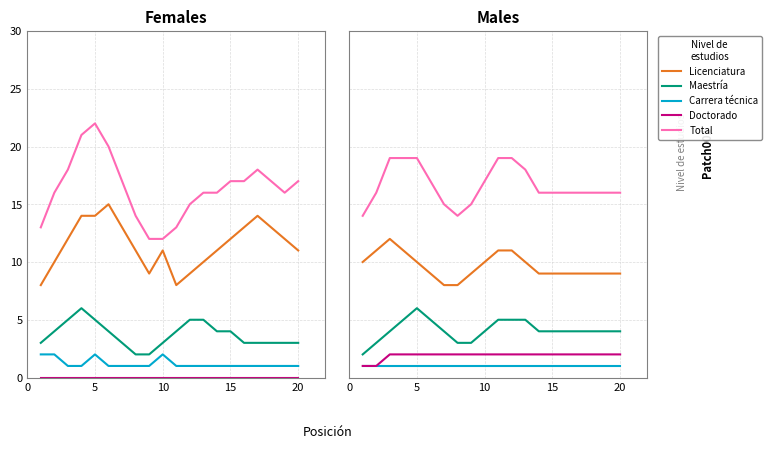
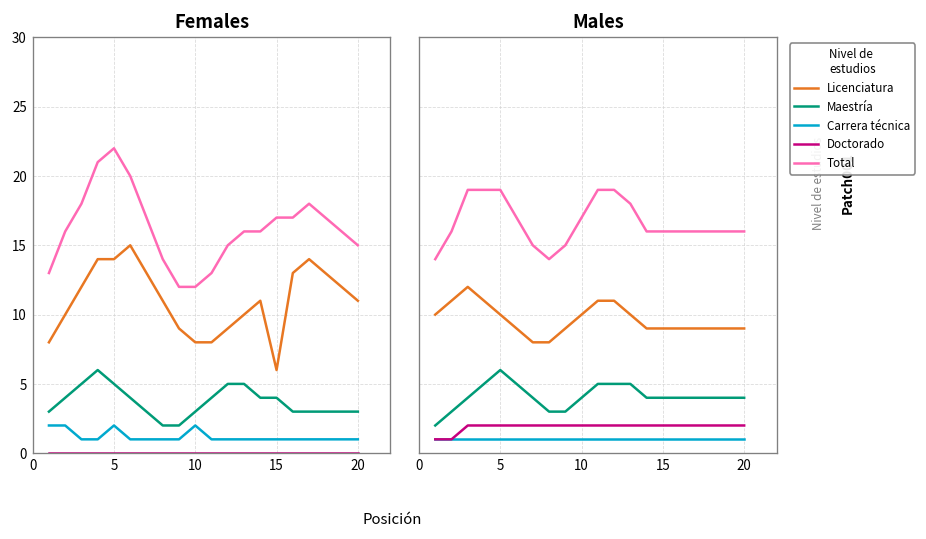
Females, Licenciatura, 10: 11 -> 8
Females, Licenciatura, 15: 12 -> 6
Females, Total, 20: 17 -> 15
